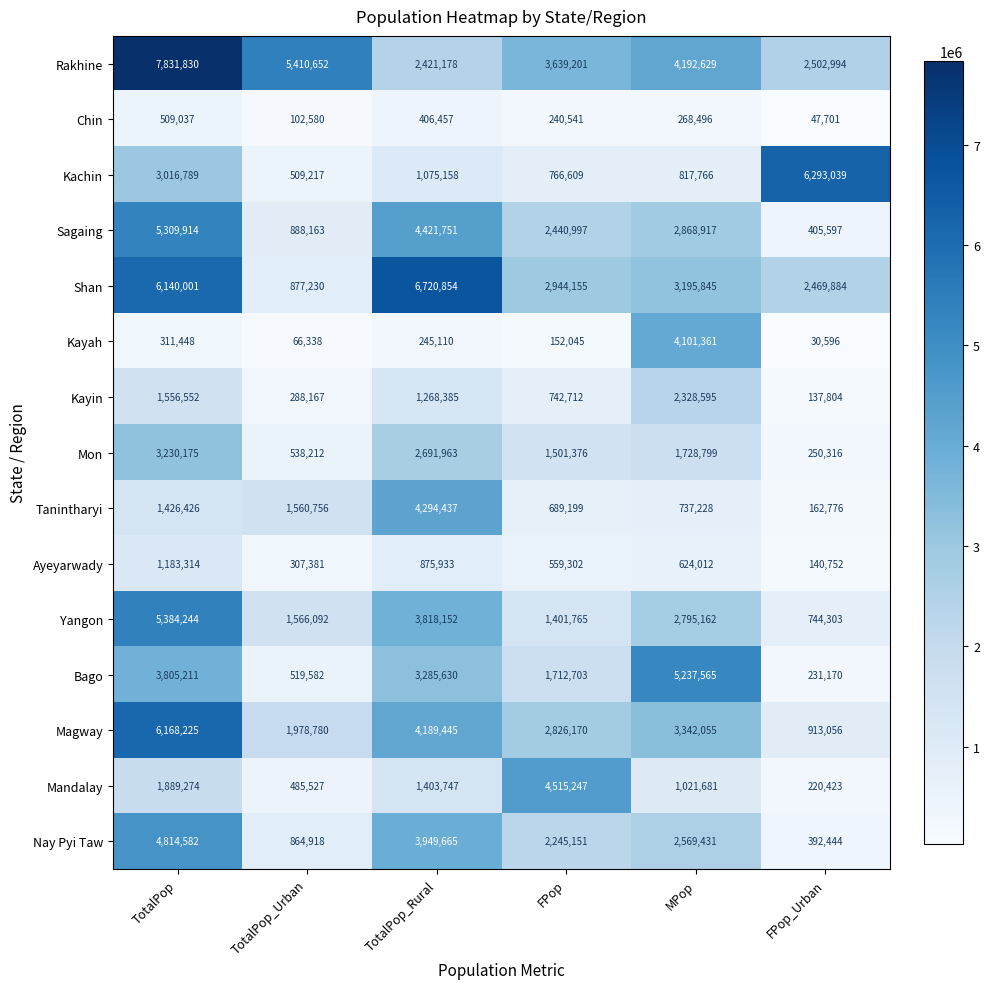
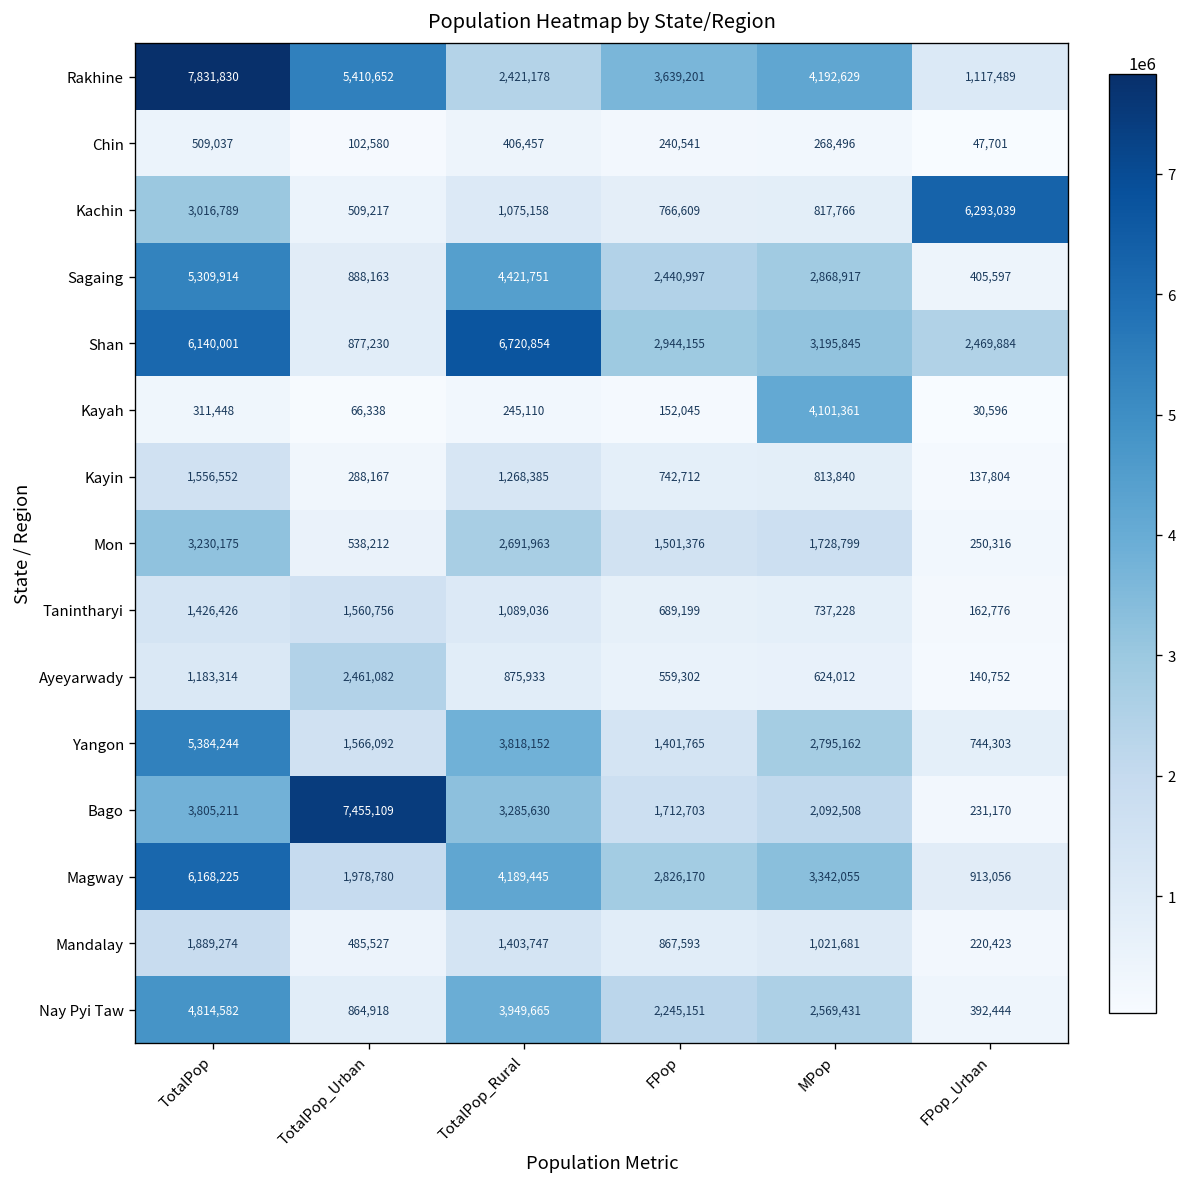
Rakhine, FPop_Urban: 2,502,994 -> 1,117,489
Kayin, MPop: 2,328,595 -> 813,840
Tanintharyi, TotalPop_Rural: 4,294,437 -> 1,089,036
Ayeyarwady, TotalPop_Urban: 307,381 -> 2,461,082
Bago, TotalPop_Urban: 519,582 -> 7,455,109
Bago, MPop: 5,237,565 -> 2,092,508
Mandalay, FPop: 4,515,247 -> 867,593
